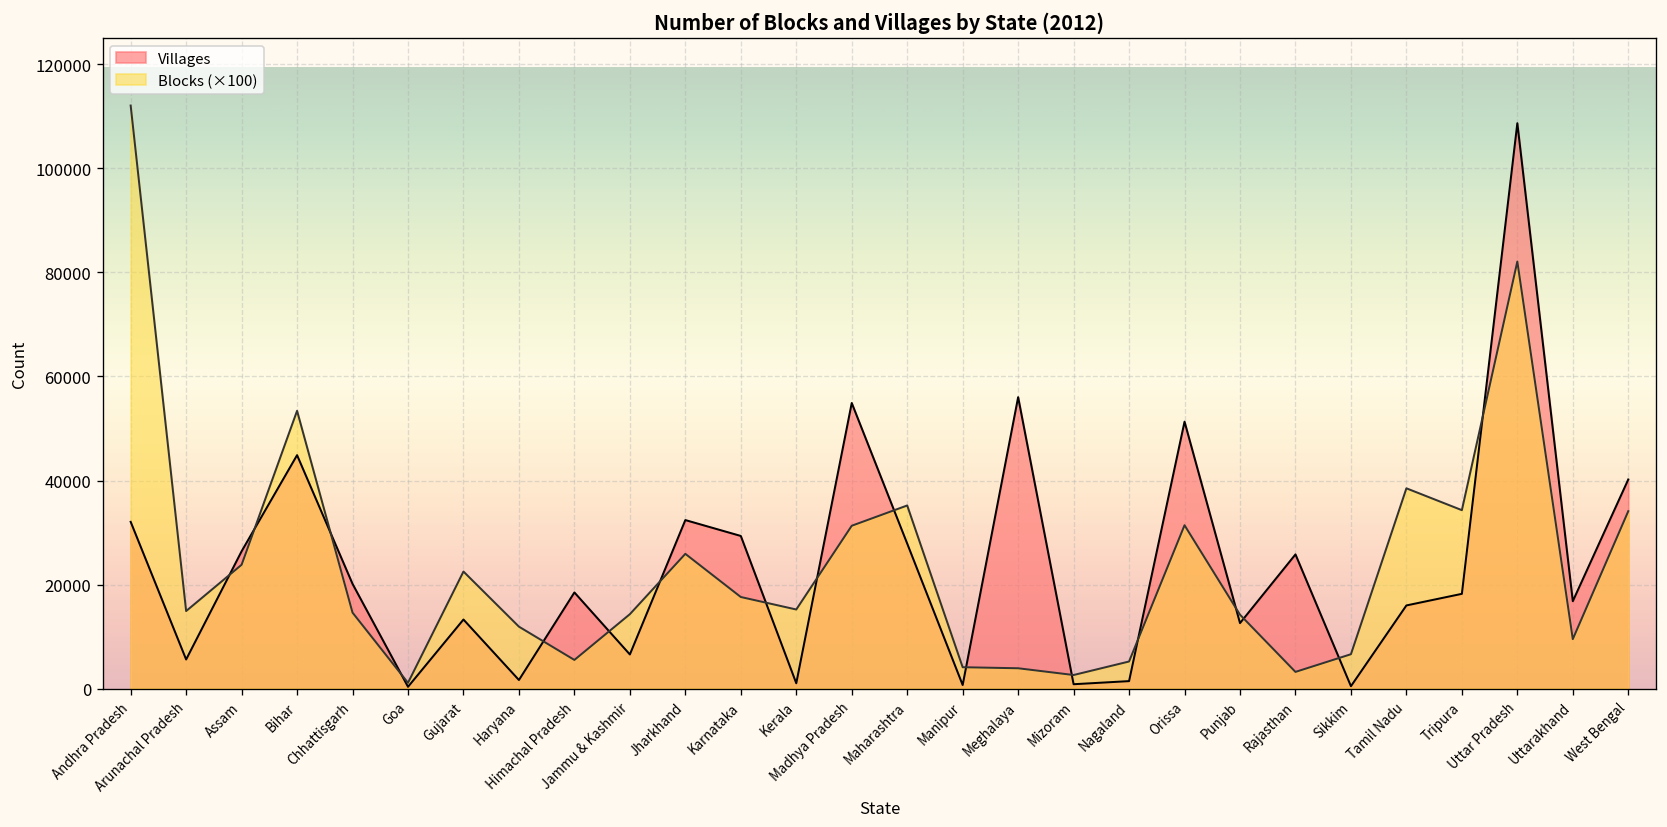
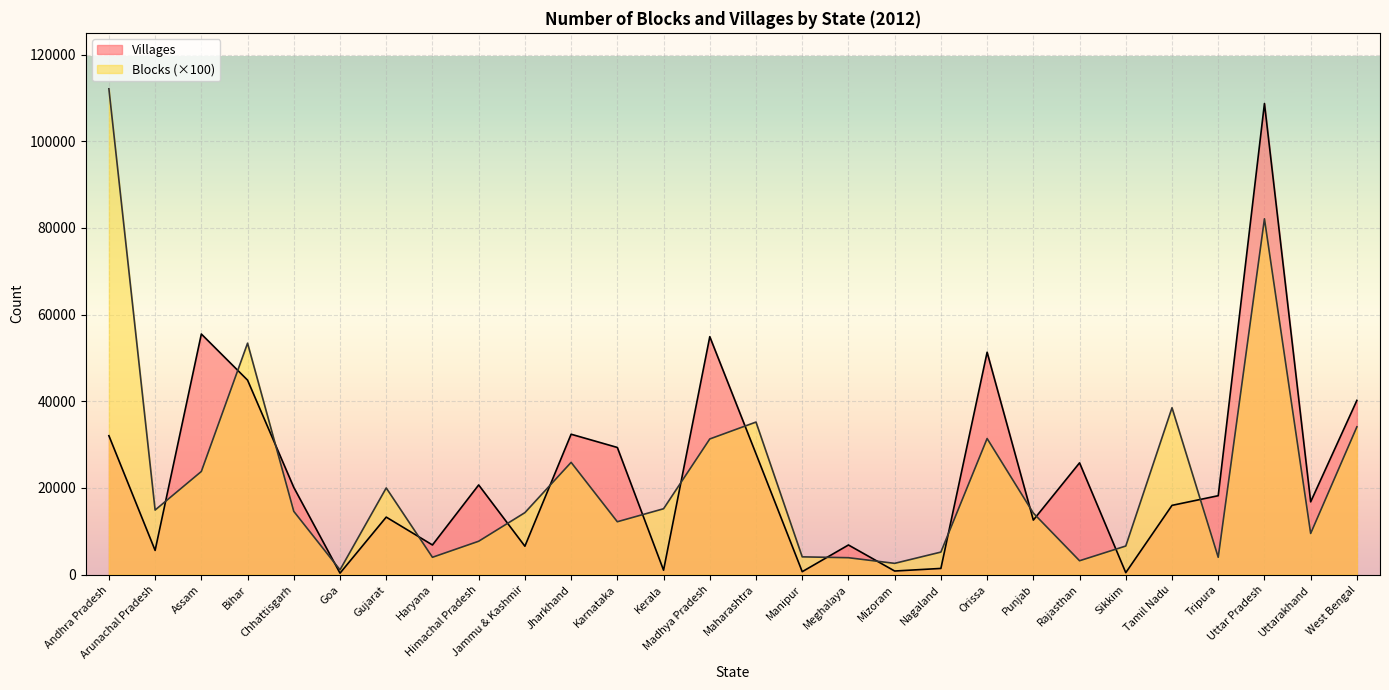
Villages, Assam: 26000 -> 56000
Blocks (×100), Gujarat: 23000 -> 20000
Villages, Haryana: 2000 -> 7000
Blocks (×100), Haryana: 12000 -> 4000
Villages, Himachal Pradesh: 18000 -> 21000
Blocks (×100), Himachal Pradesh: 6000 -> 8000
Blocks (×100), Karnataka: 18000 -> 12000
Villages, Meghalaya: 56000 -> 7000
Blocks (×100), Tripura: 34000 -> 4000
